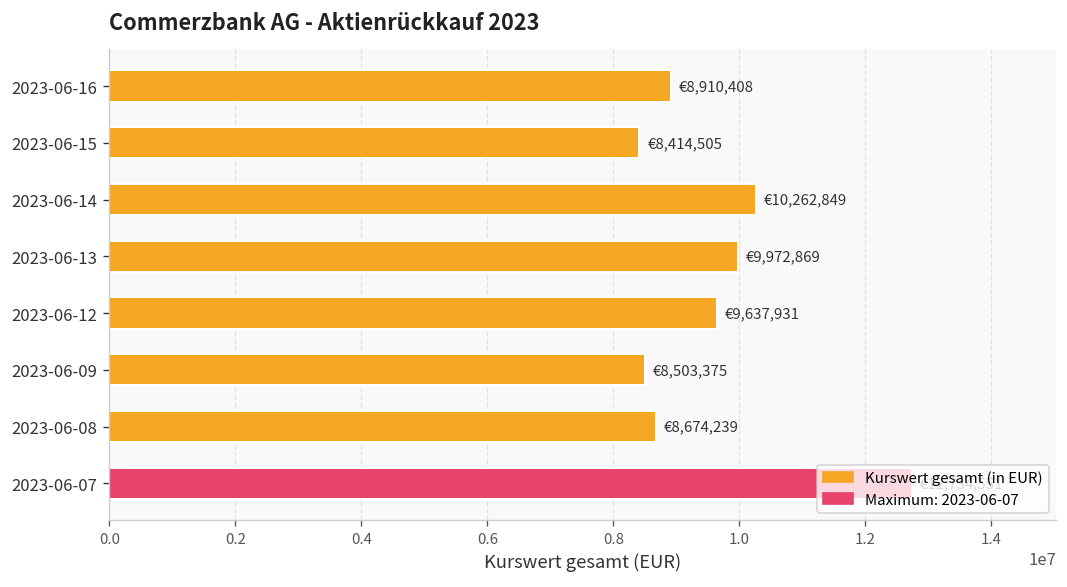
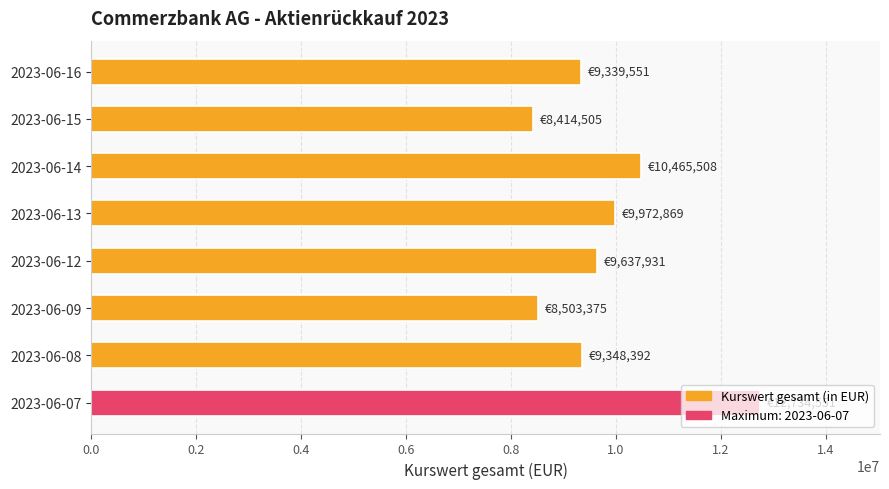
2023-06-16: €8,910,408 -> €9,339,551
2023-06-14: €10,262,849 -> €10,465,508
2023-06-08: €8,674,239 -> €9,348,392
